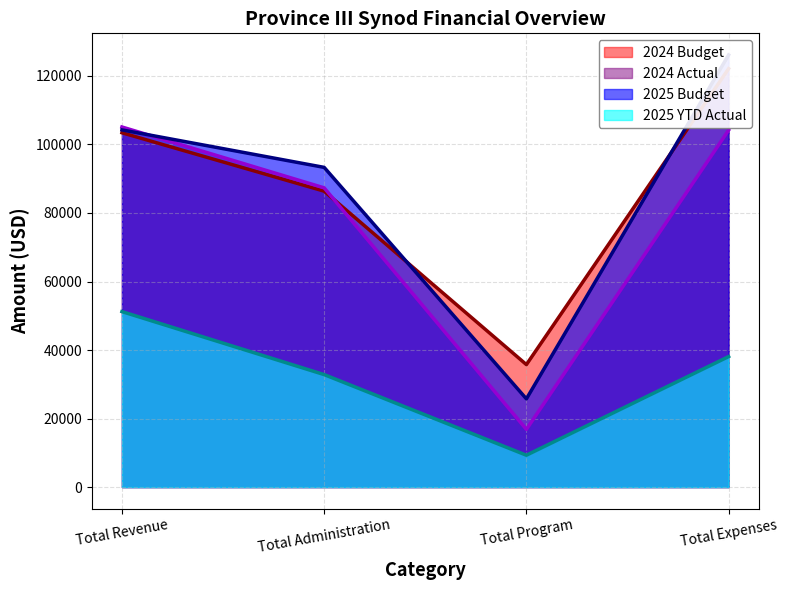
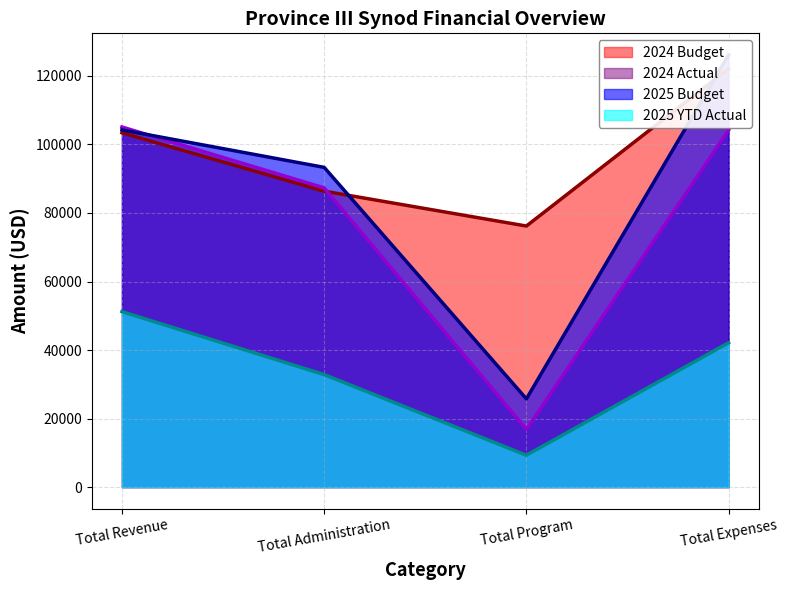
2024 Budget, Total Program: 36000 -> 76000
2025 YTD Actual, Total Expenses: 38000 -> 42000
